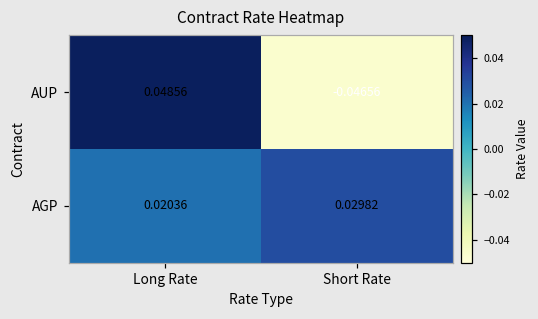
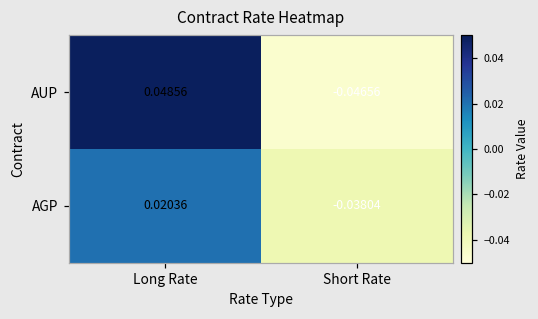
AGP, Short Rate: 0.02982 -> -0.03804
